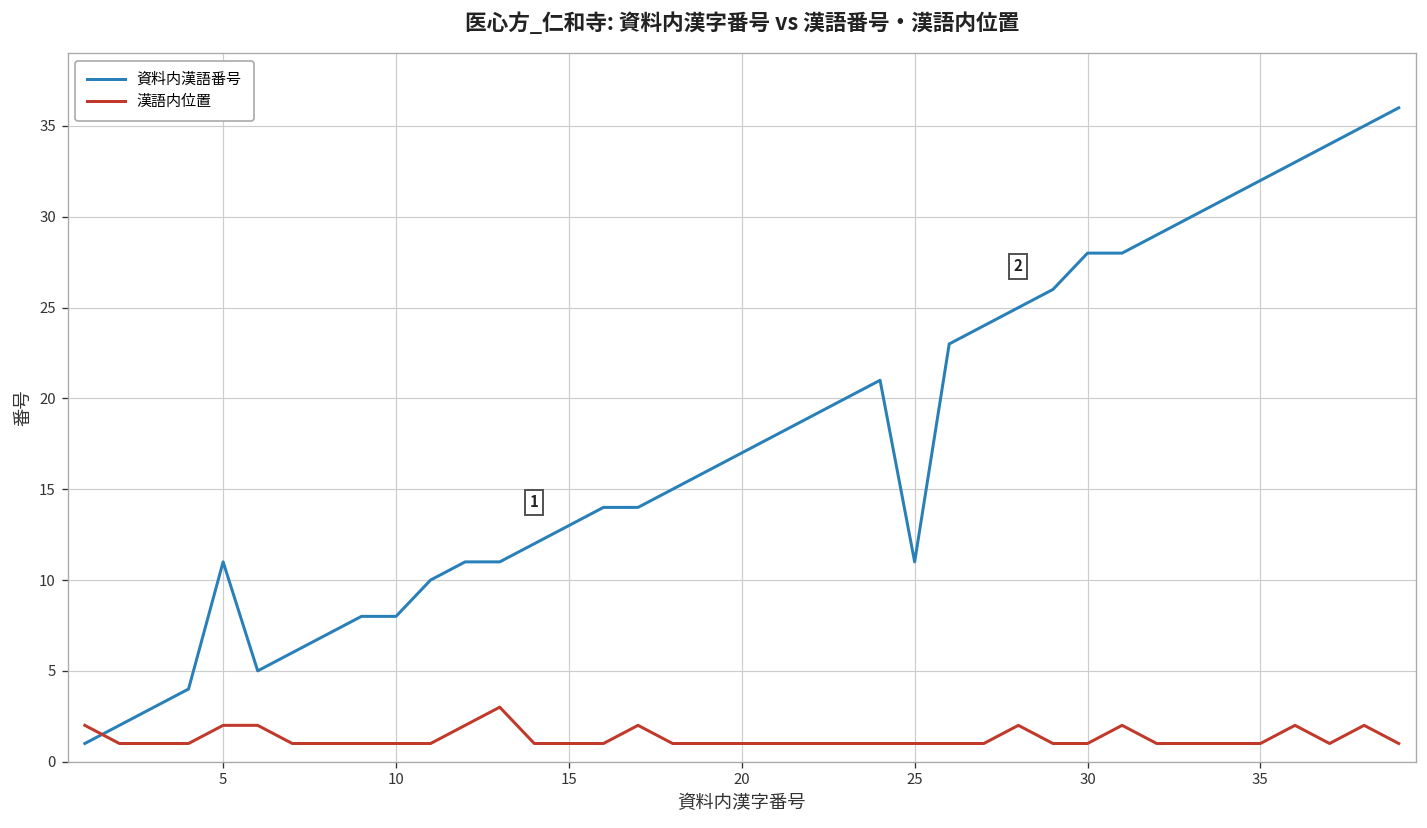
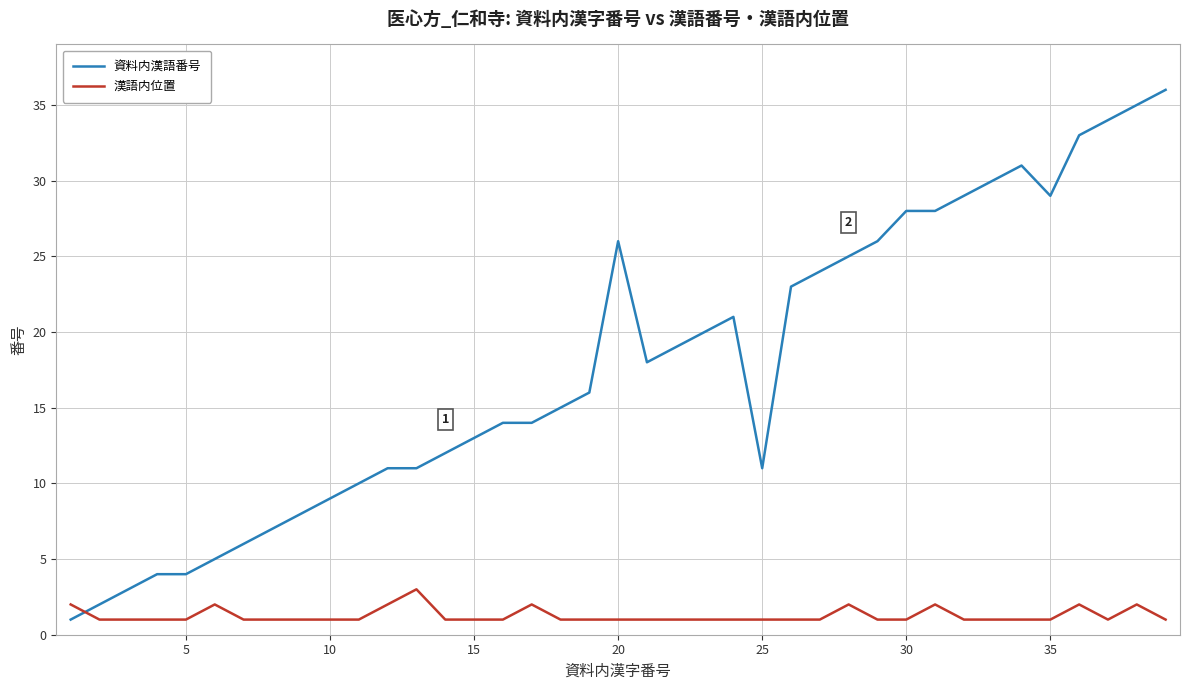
資料内漢語番号, 5: 11 -> 4
漢語内位置, 5: 2 -> 1
資料内漢語番号, 10: 8 -> 9
資料内漢語番号, 20: 17 -> 26
資料内漢語番号, 35: 32 -> 29
